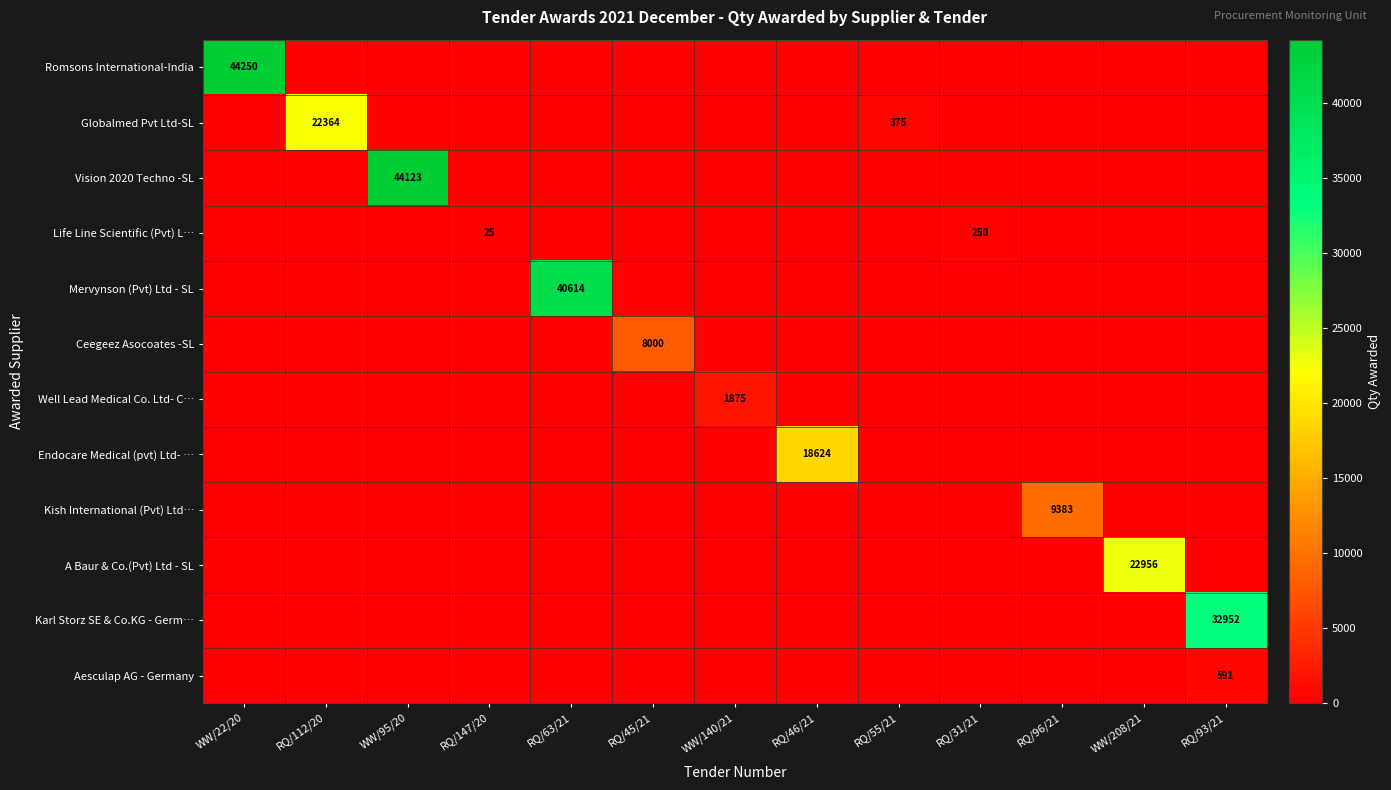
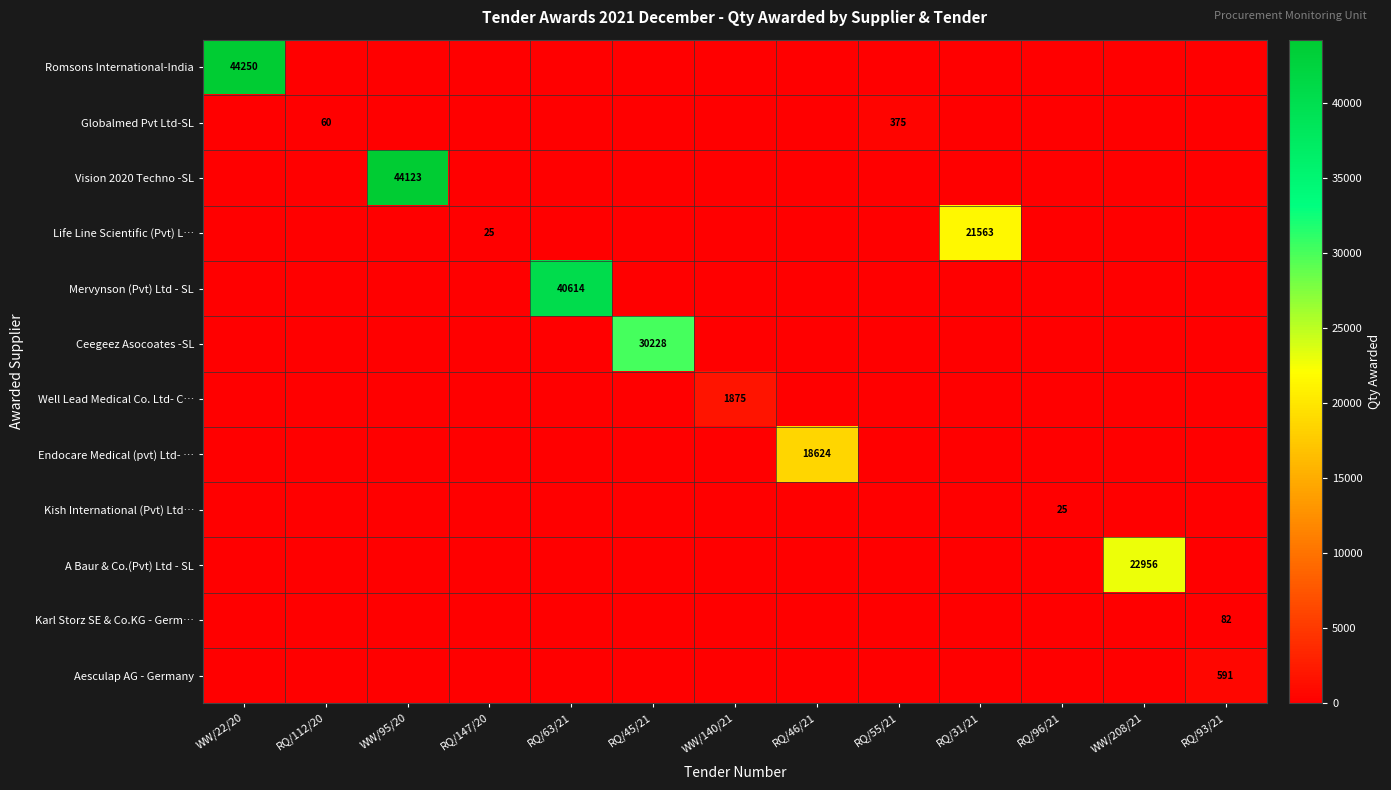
Globalmed Pvt Ltd-SL, RQ/112/20: 22364 -> 60
Life Line Scientific (Pvt) L…, RQ/31/21: 250 -> 21563
Ceegeez Asocoates -SL, RQ/45/21: 8000 -> 30228
Kish International (Pvt) Ltd…, RQ/96/21: 9383 -> 25
Karl Storz SE & Co.KG - Germ…, RQ/93/21: 32952 -> 82
